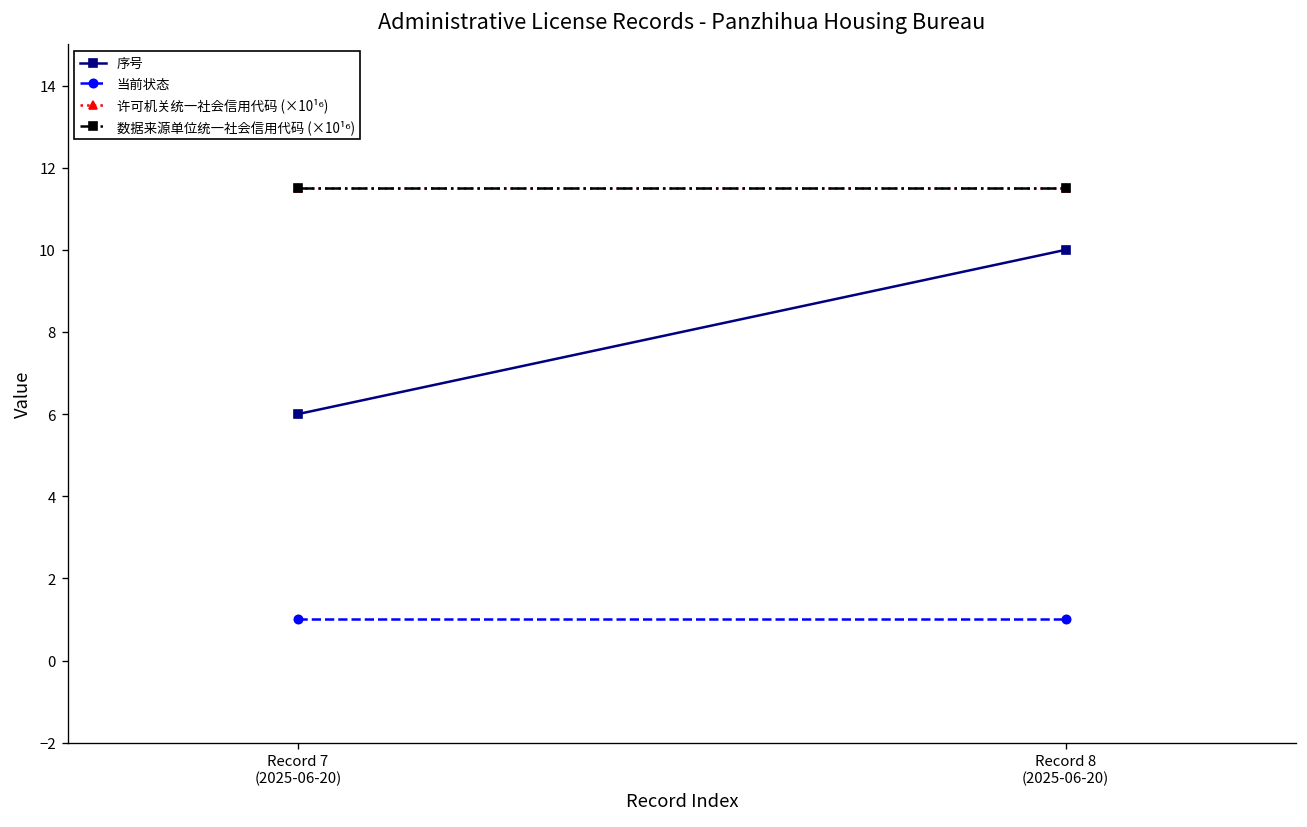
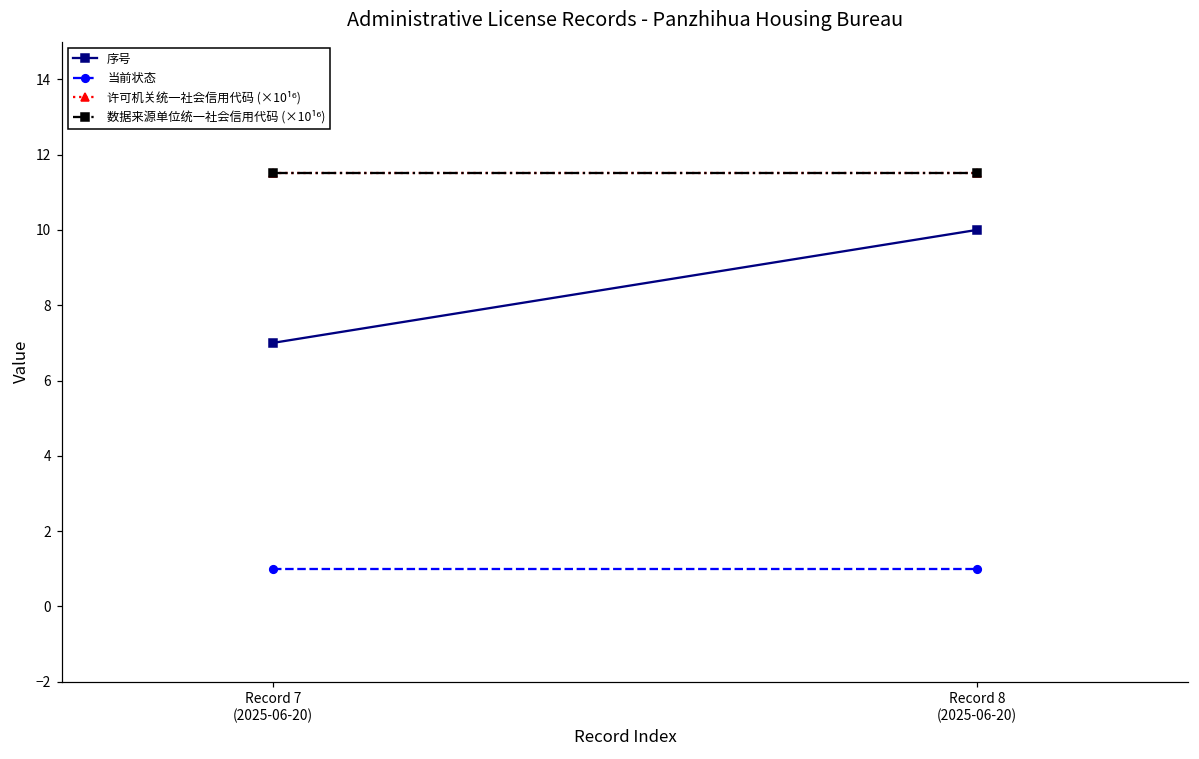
序号, Record 7 (2025-06-20): 6 -> 7
